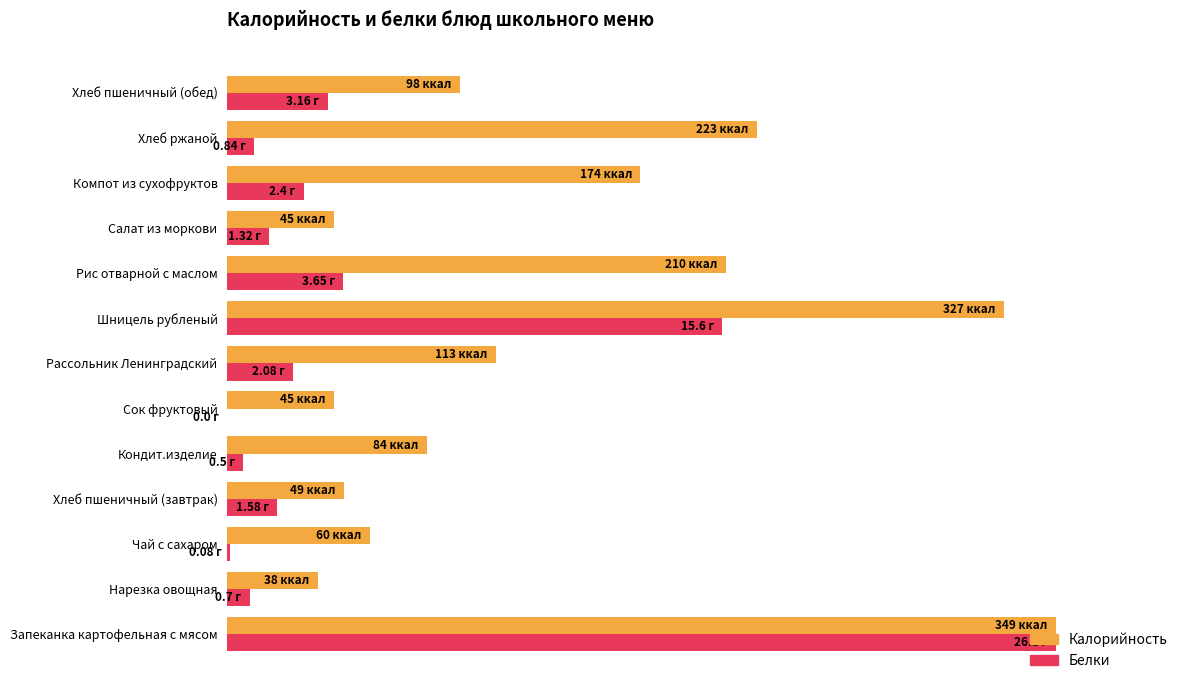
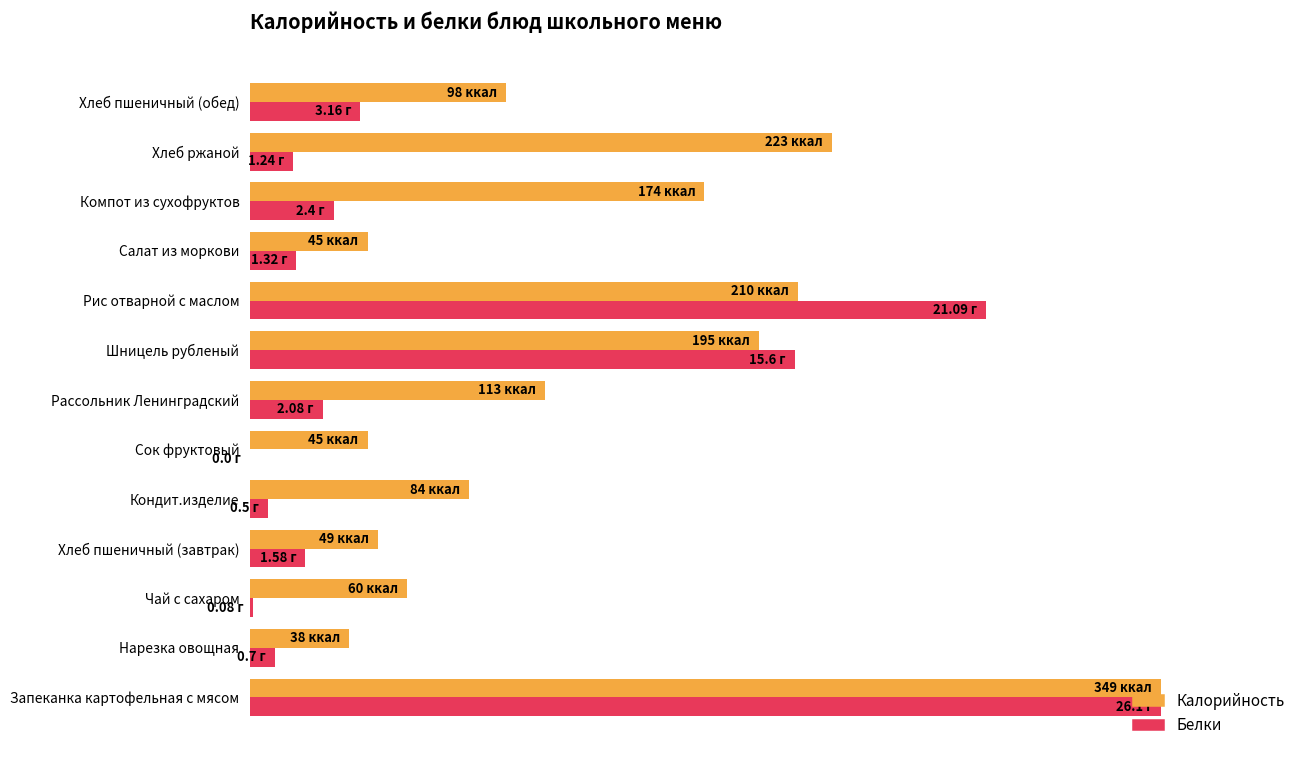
Белки, Хлеб ржаной: 0.84 -> 1.24
Белки, Рис отварной с маслом: 3.65 -> 21.09
Калорийность, Шницель рубленый: 327 -> 195
